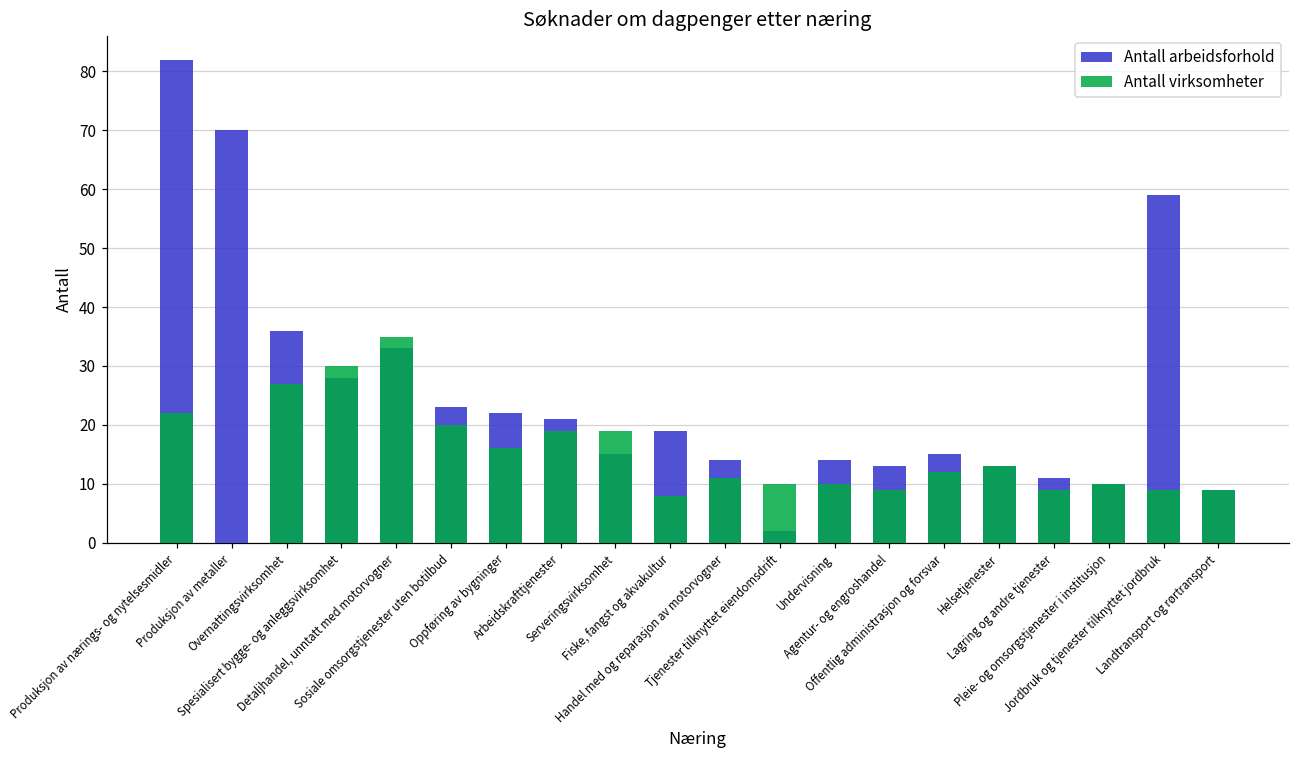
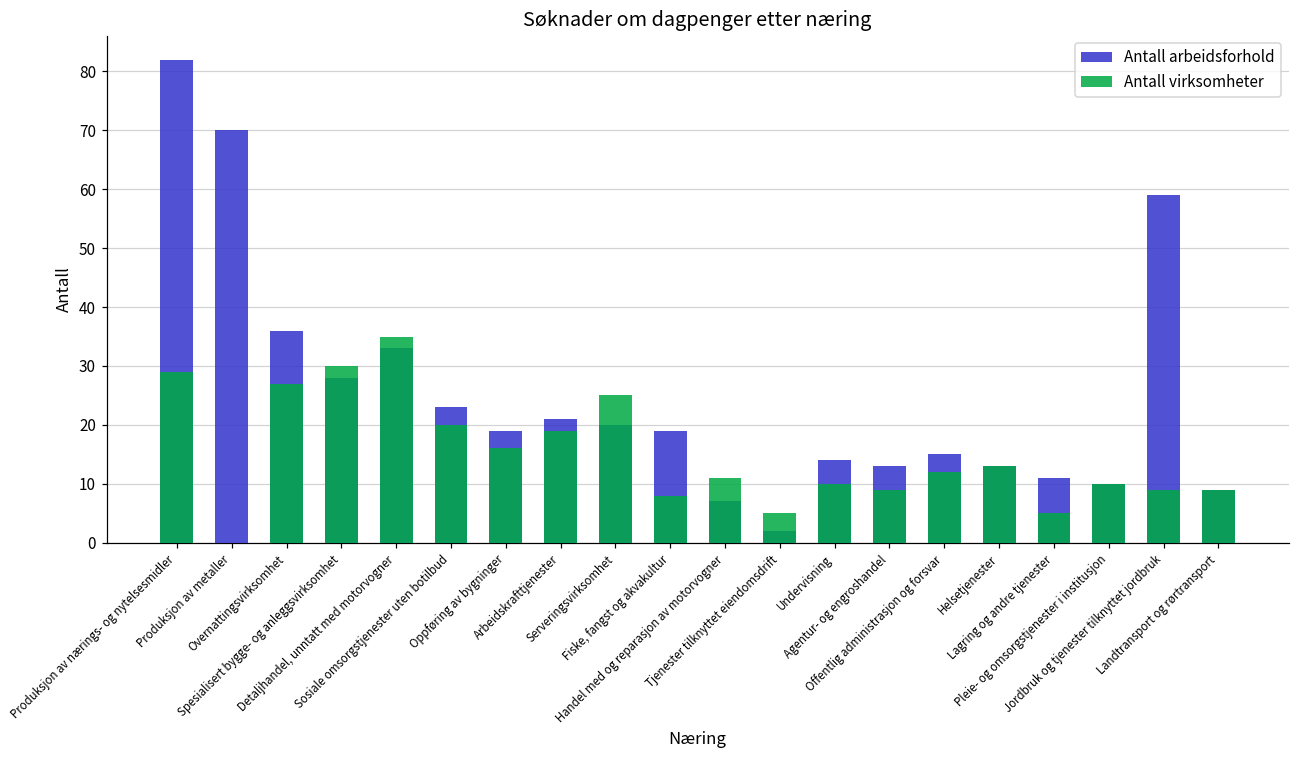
Antall virksomheter, Produksjon av nærings- og nytelsesmidler: 22 -> 29
Antall arbeidsforhold, Oppføring av bygninger: 22 -> 19
Antall arbeidsforhold, Serveringsvirksomhet: 15 -> 20
Antall virksomheter, Serveringsvirksomhet: 19 -> 25
Antall arbeidsforhold, Handel med og reparasjon av motorvogner: 14 -> 7
Antall virksomheter, Tjenester tilknyttet eiendomsdrift: 10 -> 5
Antall virksomheter, Lagring og andre tjenester: 9 -> 5
